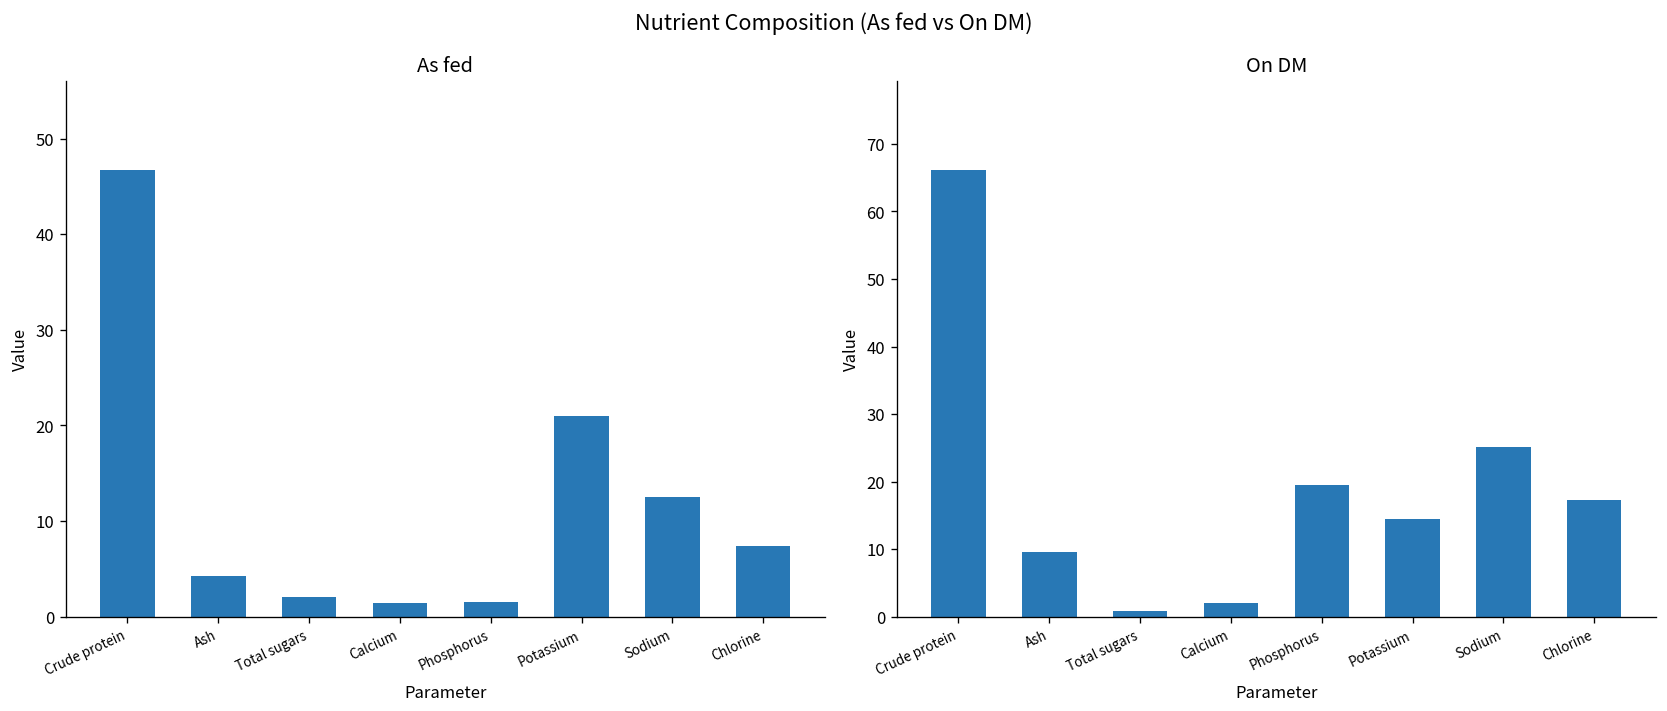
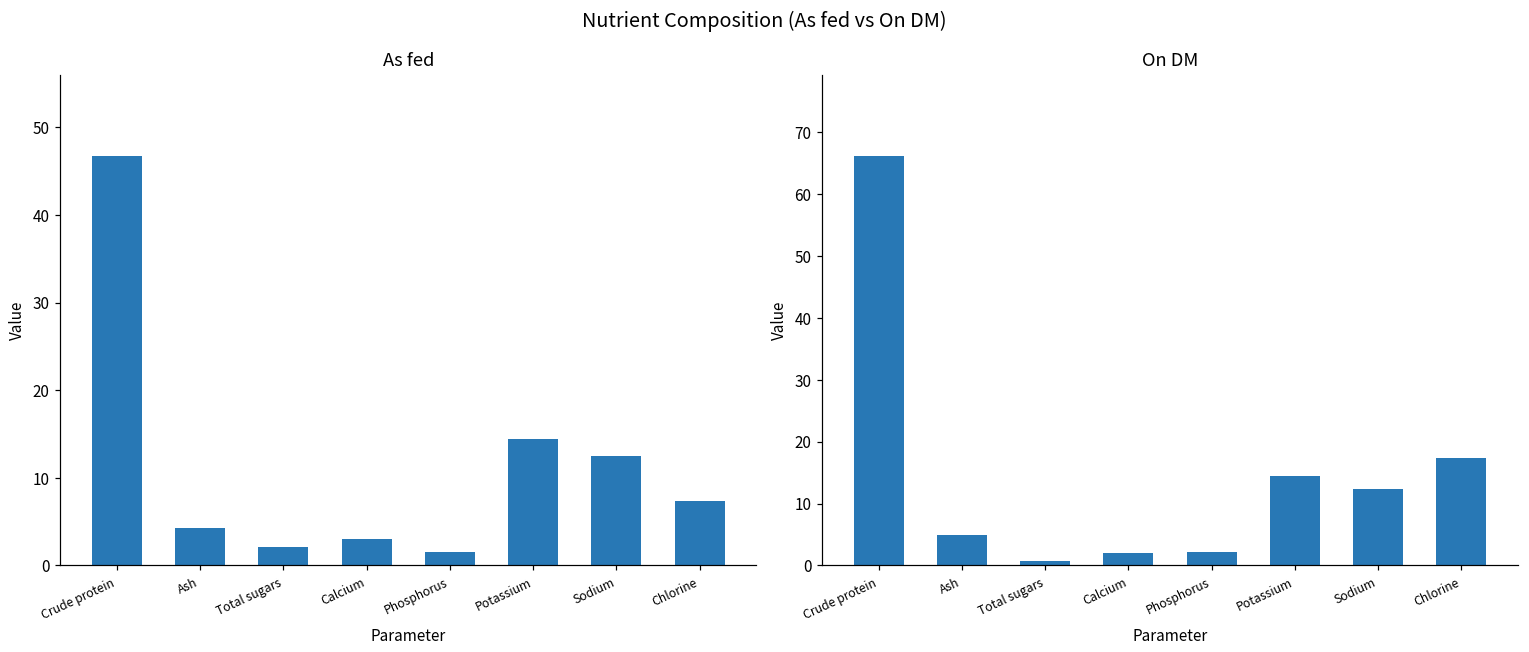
As fed, Calcium: 1 -> 3
As fed, Potassium: 21 -> 14
On DM, Ash: 10 -> 5
On DM, Phosphorus: 20 -> 2
On DM, Sodium: 25 -> 12
